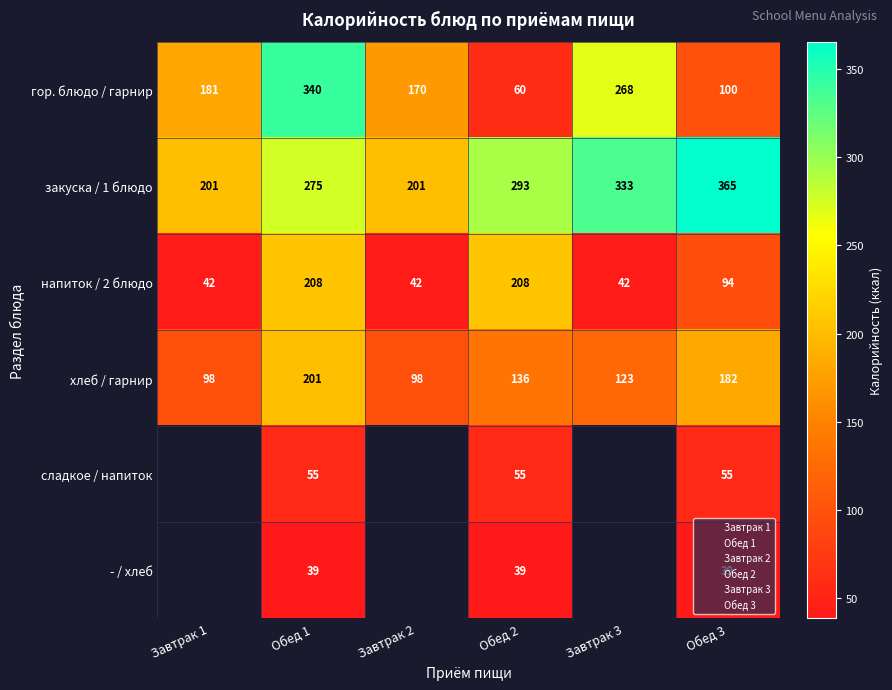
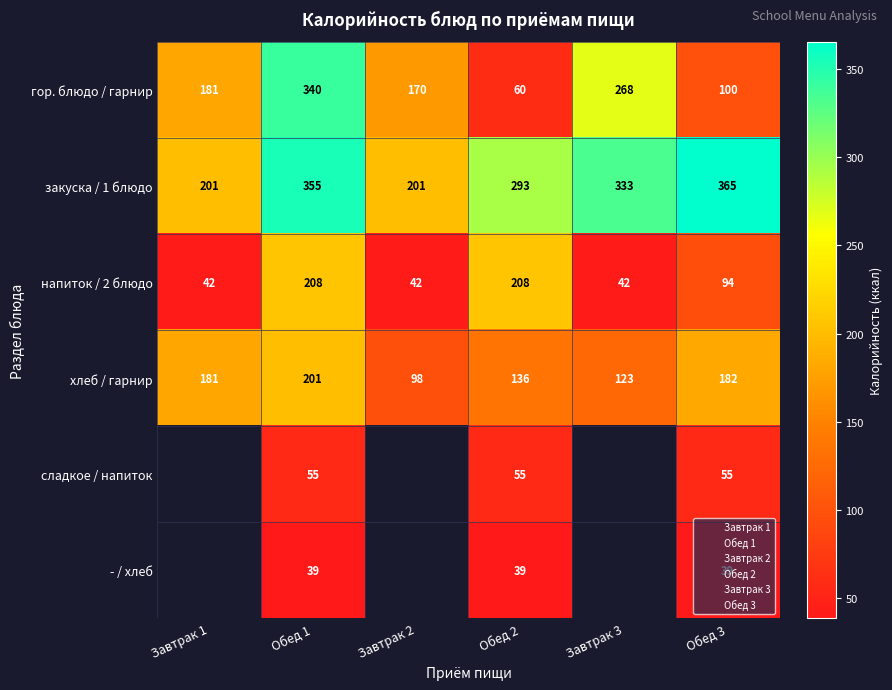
закуска / 1 блюдо, Обед 1: 275 -> 355
хлеб / гарнир, Завтрак 1: 98 -> 181
